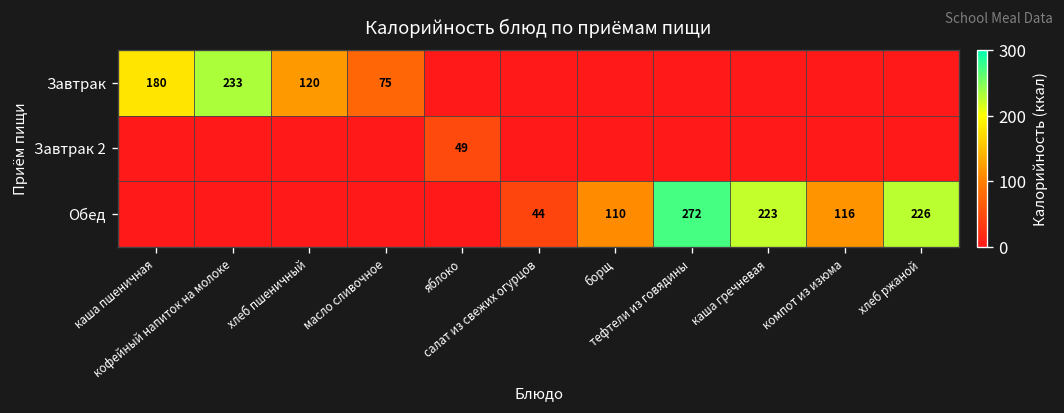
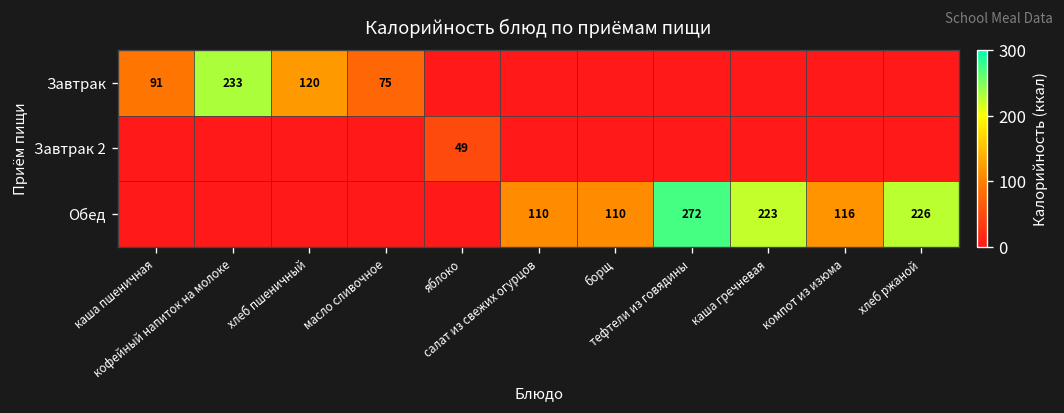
Завтрак, каша пшеничная: 180 -> 91
Обед, салат из свежих огурцов: 44 -> 110
